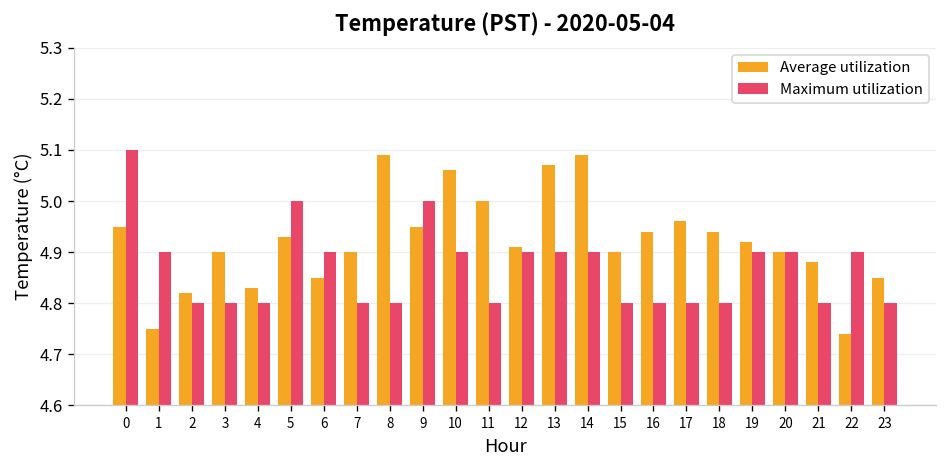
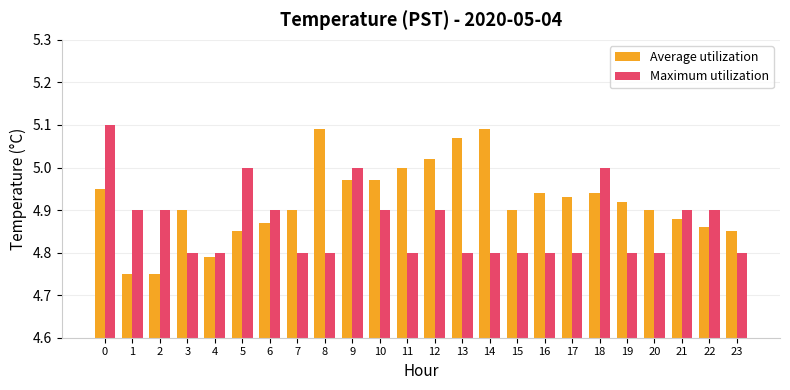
Average utilization, 2: 4.82 -> 4.75
Maximum utilization, 2: 4.8 -> 4.9
Average utilization, 4: 4.83 -> 4.79
Average utilization, 5: 4.93 -> 4.85
Average utilization, 6: 4.85 -> 4.87
Average utilization, 9: 4.95 -> 4.97
Average utilization, 10: 5.06 -> 4.97
Average utilization, 12: 4.91 -> 5.02
Maximum utilization, 13: 4.9 -> 4.8
Maximum utilization, 14: 4.9 -> 4.8
Average utilization, 17: 4.96 -> 4.93
Maximum utilization, 18: 4.8 -> 5.0
Maximum utilization, 19: 4.9 -> 4.8
Maximum utilization, 20: 4.9 -> 4.8
Maximum utilization, 21: 4.8 -> 4.9
Average utilization, 22: 4.74 -> 4.86
